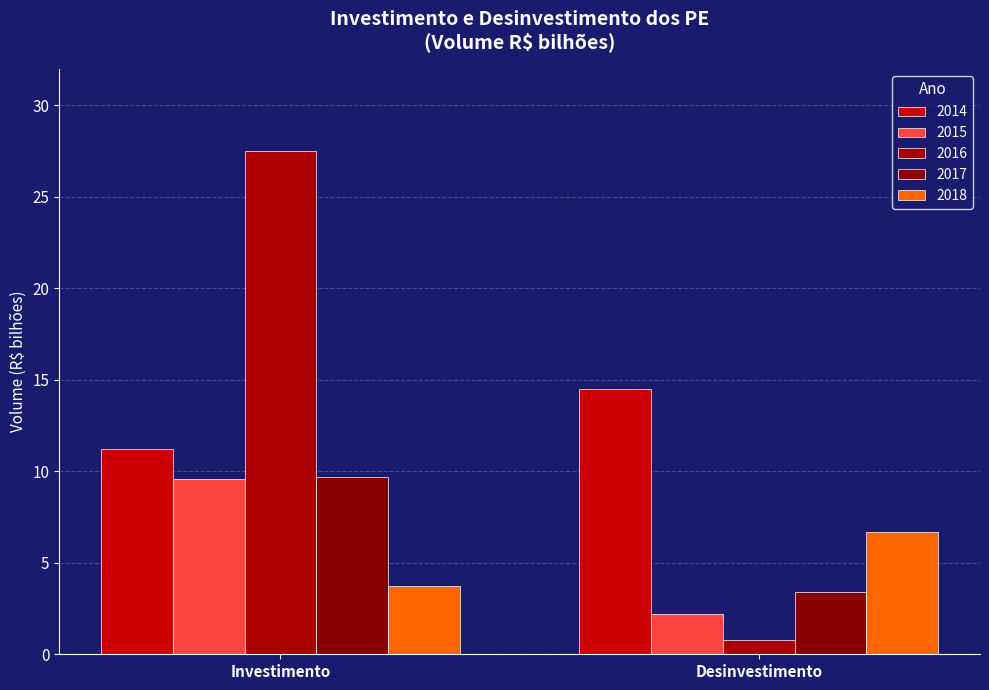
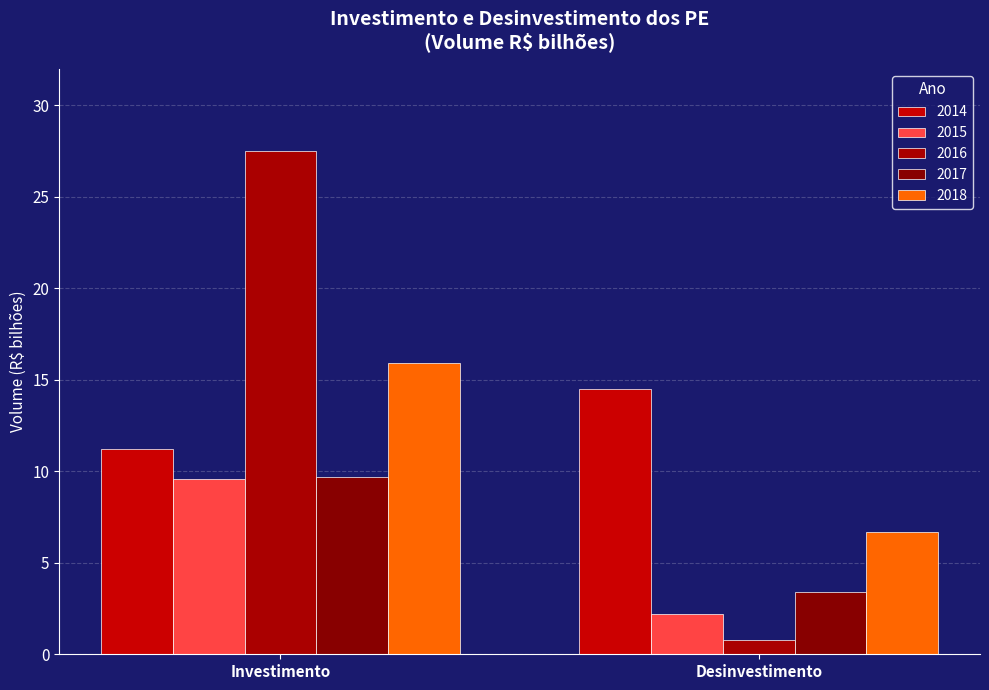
2018, Investimento: 3.7 -> 15.9
